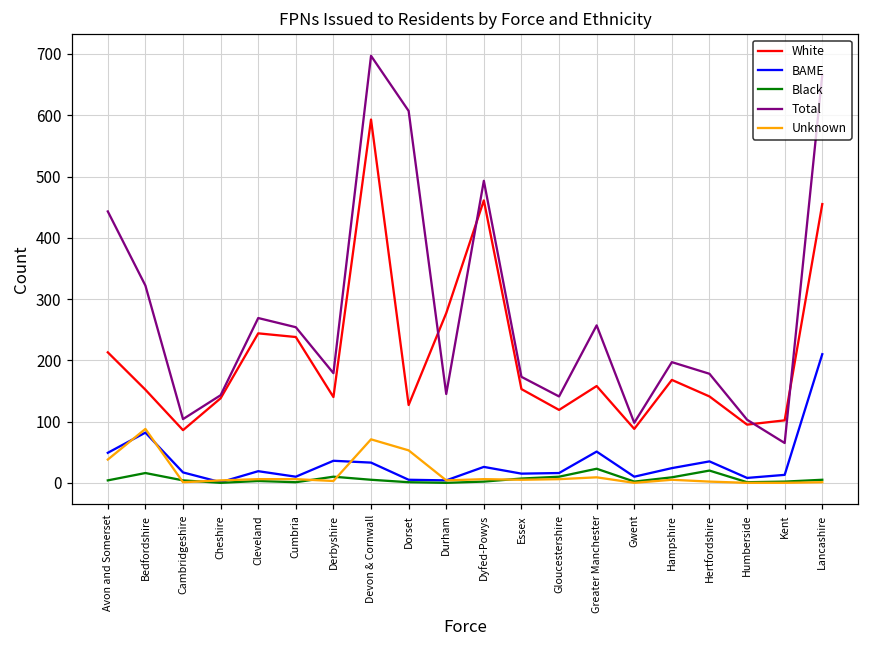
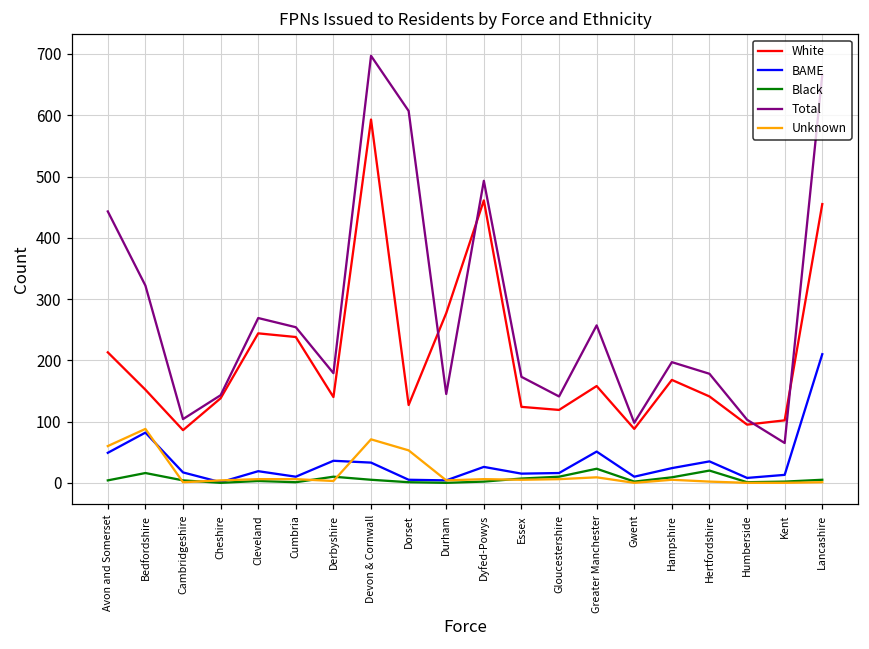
Unknown, Avon and Somerset: 40 -> 60
White, Essex: 150 -> 120
